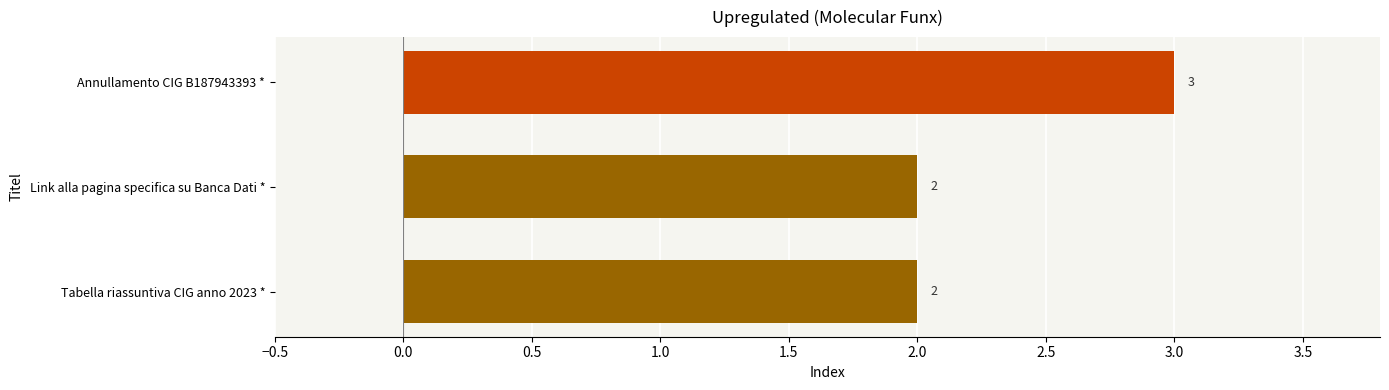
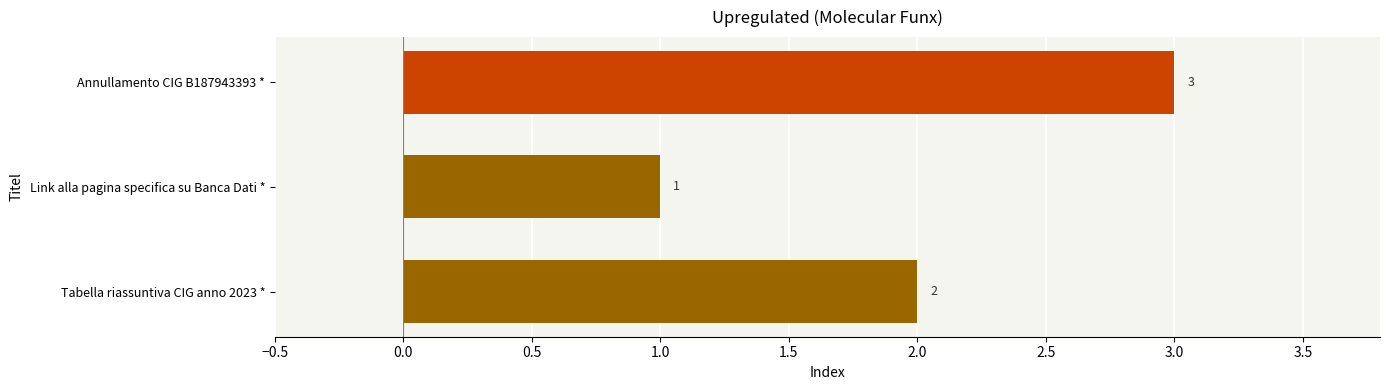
Link alla pagina specifica su Banca Dati *: 2 -> 1
